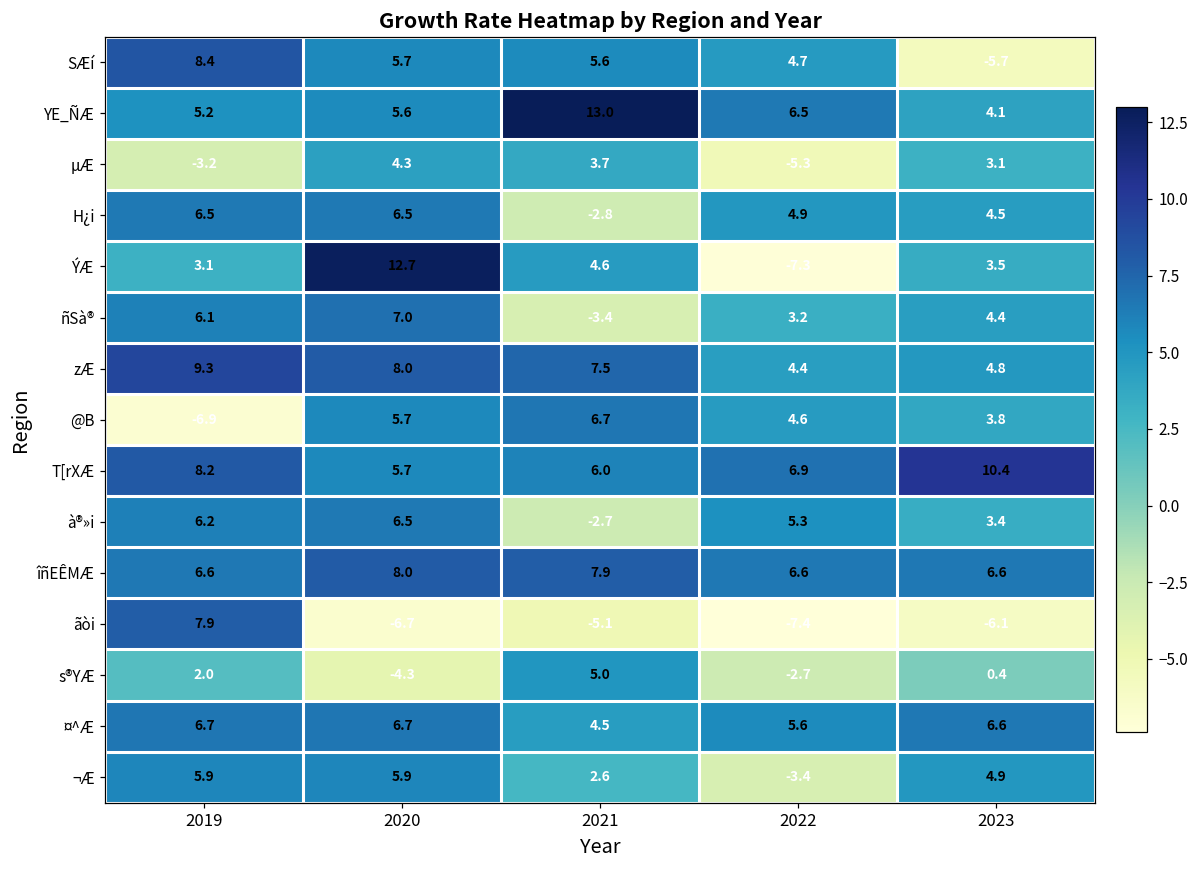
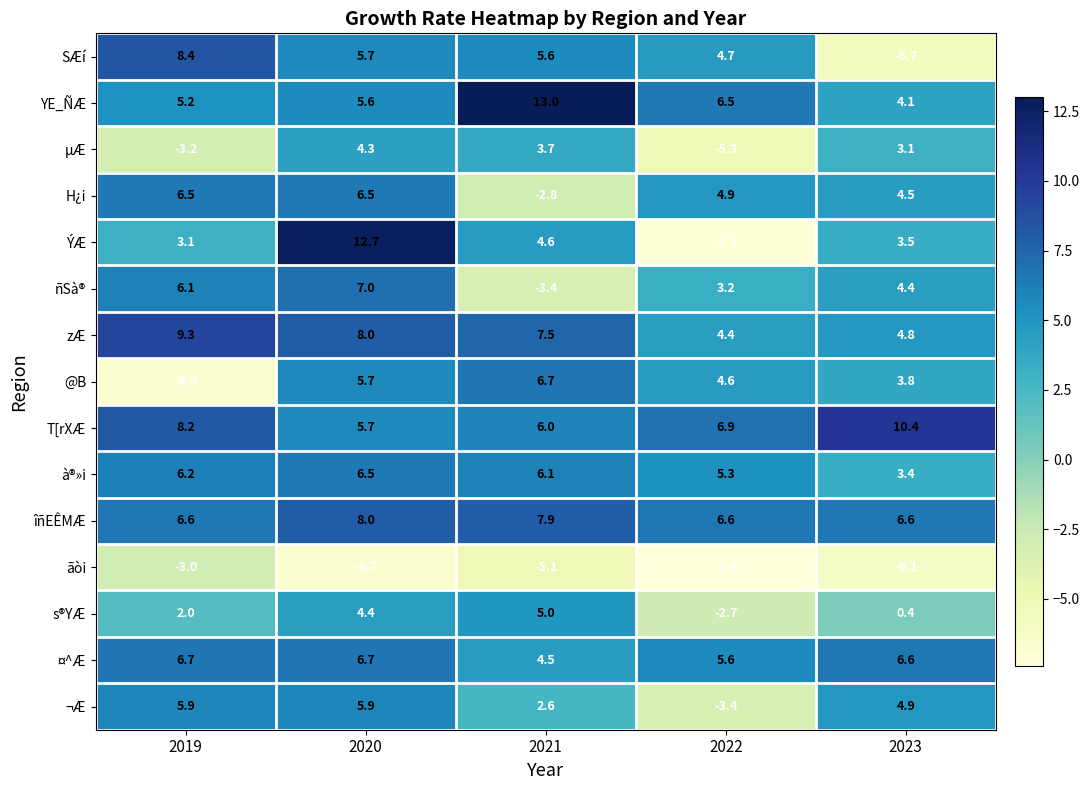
à®»i, 2021: -2.7 -> 6.1
ãòi, 2019: 7.9 -> -3.0
s®YÆ, 2020: -4.3 -> 4.4
